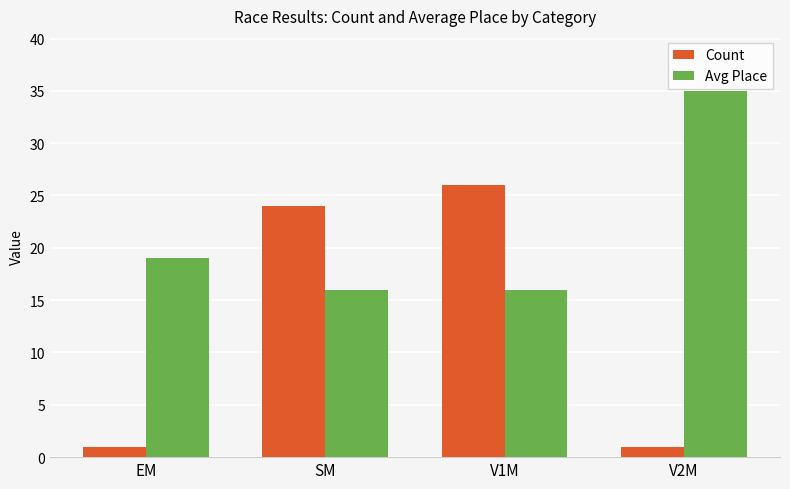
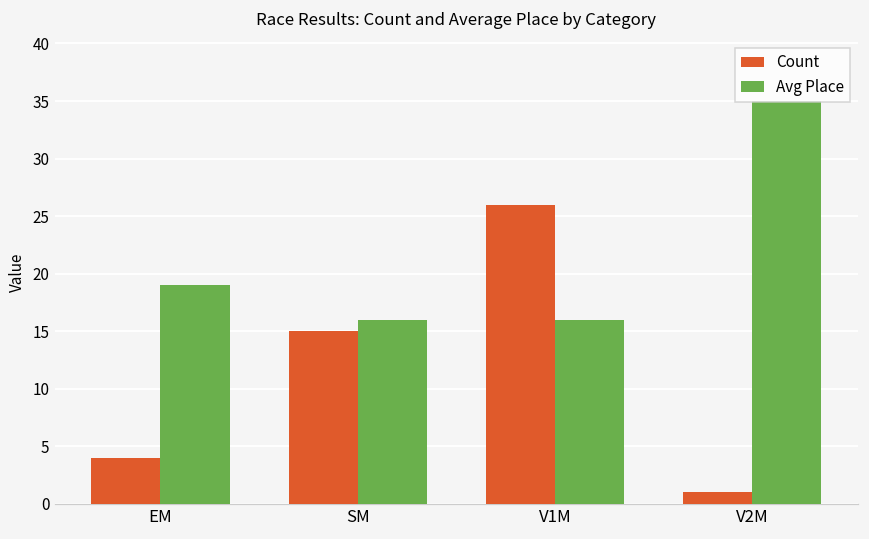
Count, EM: 1 -> 4
Count, SM: 24 -> 15
